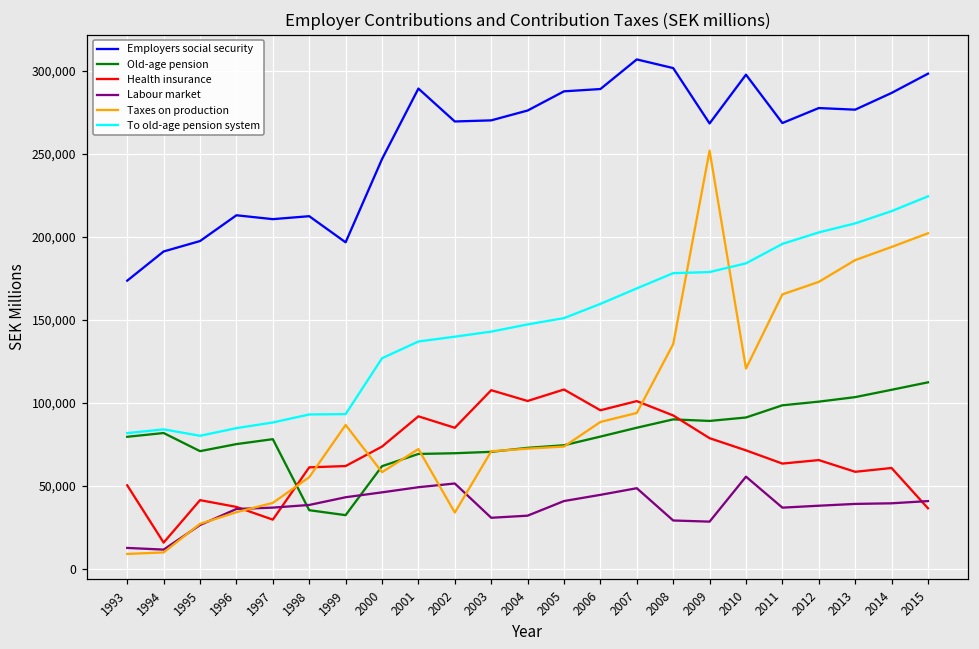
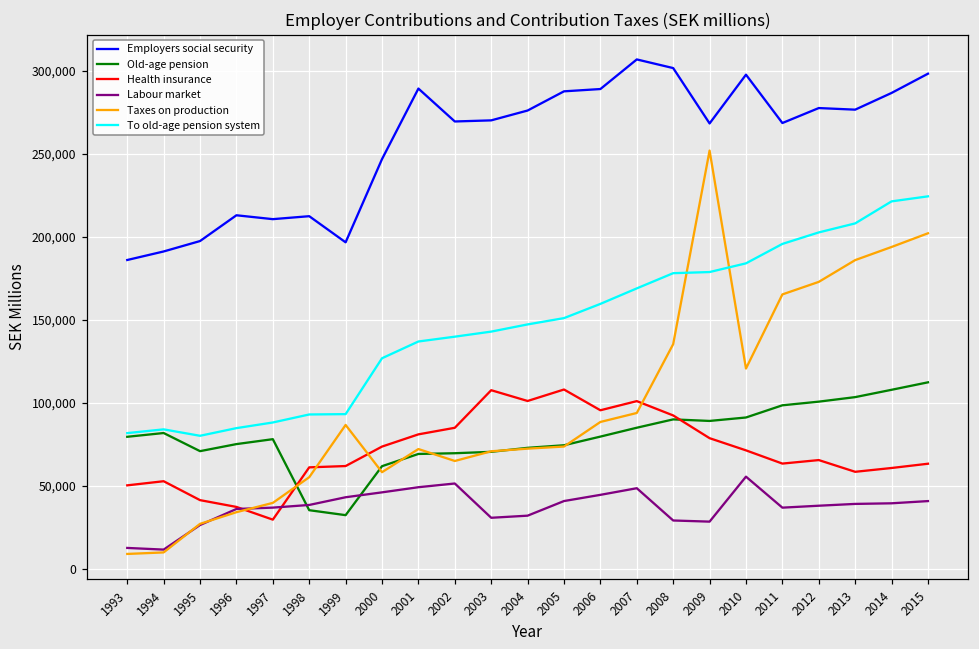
Employers social security, 1993: 174,000 -> 186,000
Health insurance, 1994: 16,000 -> 53,000
Health insurance, 2001: 92,000 -> 81,000
Taxes on production, 2002: 34,000 -> 65,000
To old-age pension system, 2014: 216,000 -> 221,000
Health insurance, 2015: 36,000 -> 63,000
